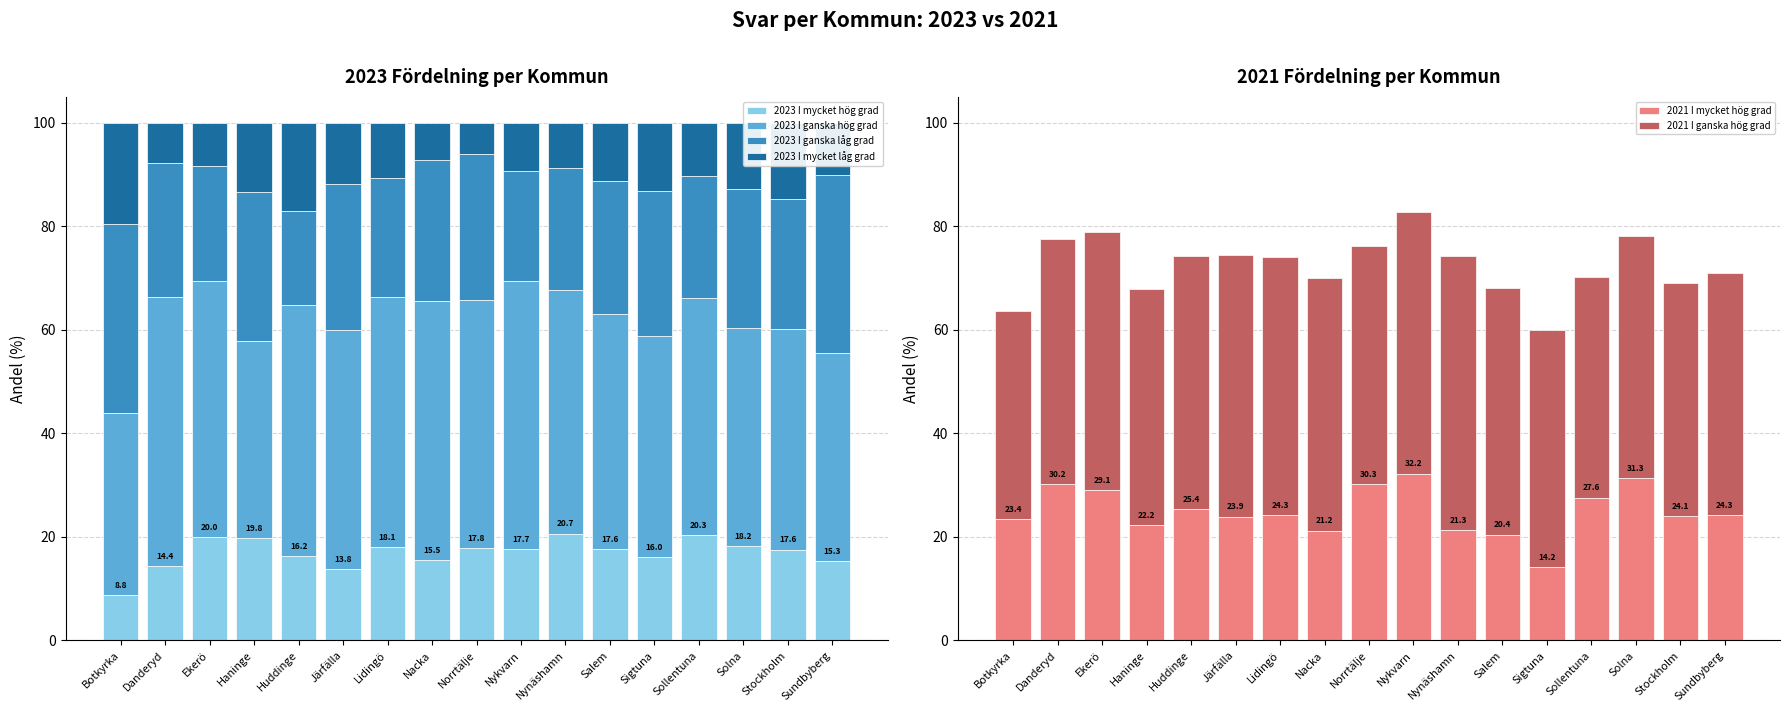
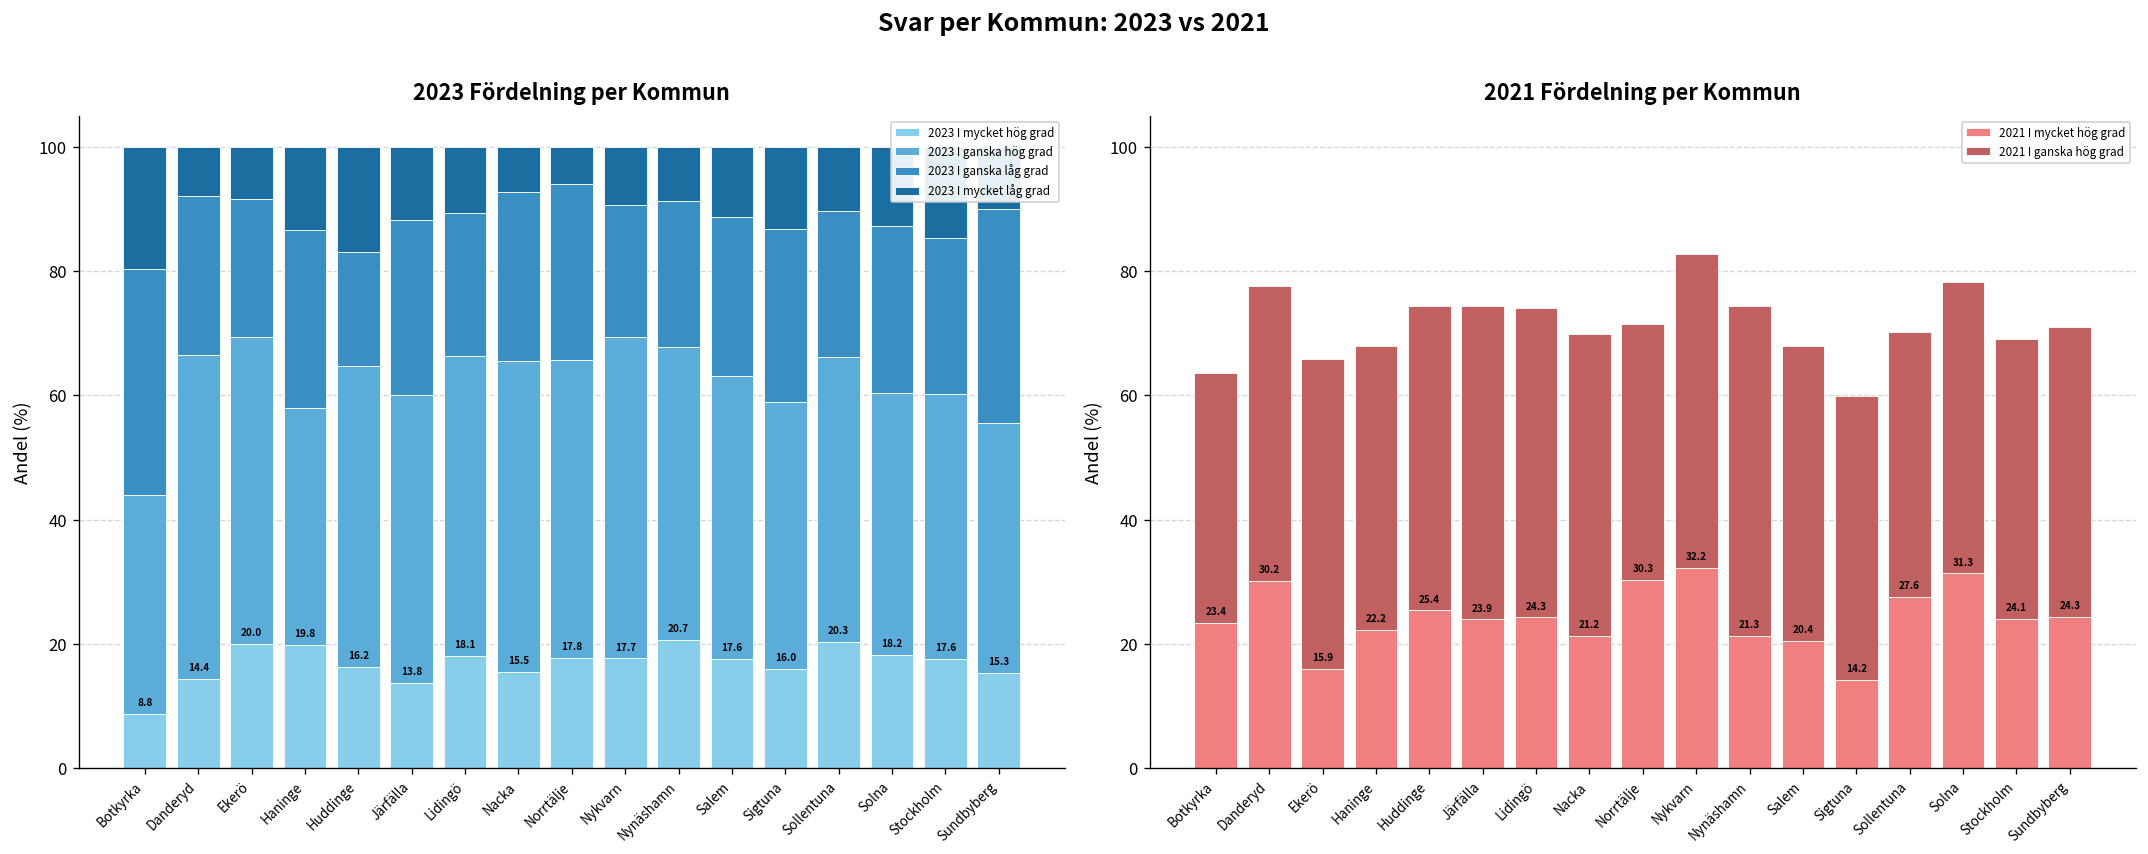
2021 Fördelning per Kommun, 2021 I mycket hög grad, Ekerö: 29.1 -> 15.9
2021 Fördelning per Kommun, 2021 I ganska hög grad, Norrtälje: 46 -> 41
